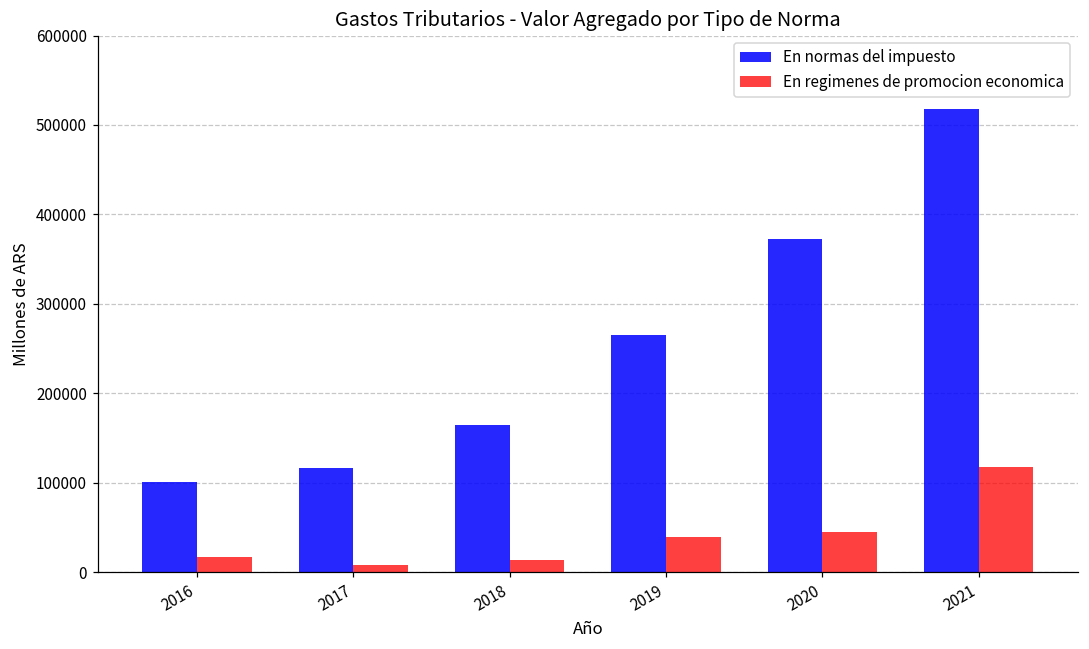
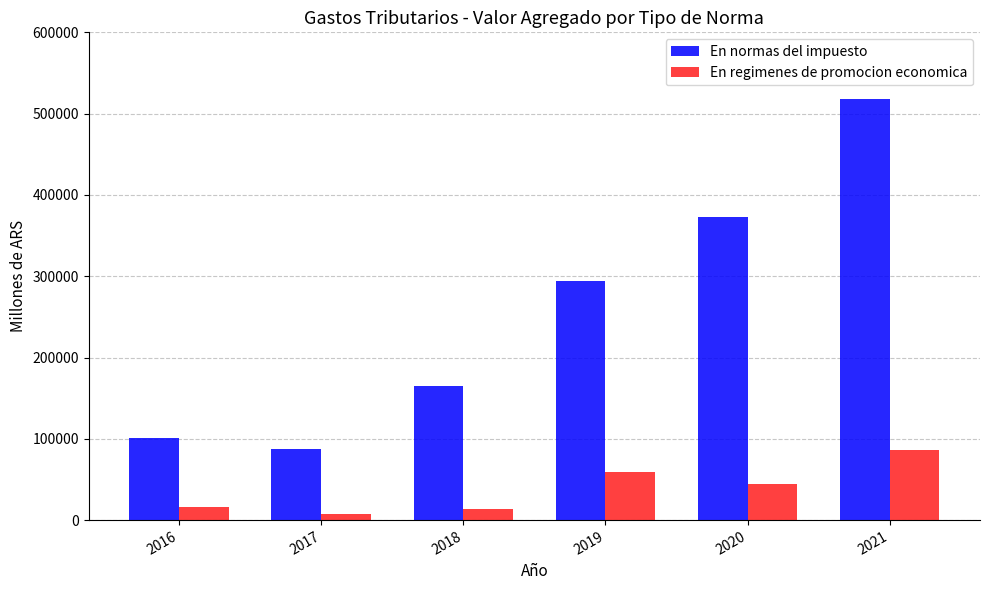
En normas del impuesto, 2017: 120000 -> 90000
En normas del impuesto, 2019: 260000 -> 290000
En regimenes de promocion economica, 2019: 40000 -> 60000
En regimenes de promocion economica, 2021: 120000 -> 90000
